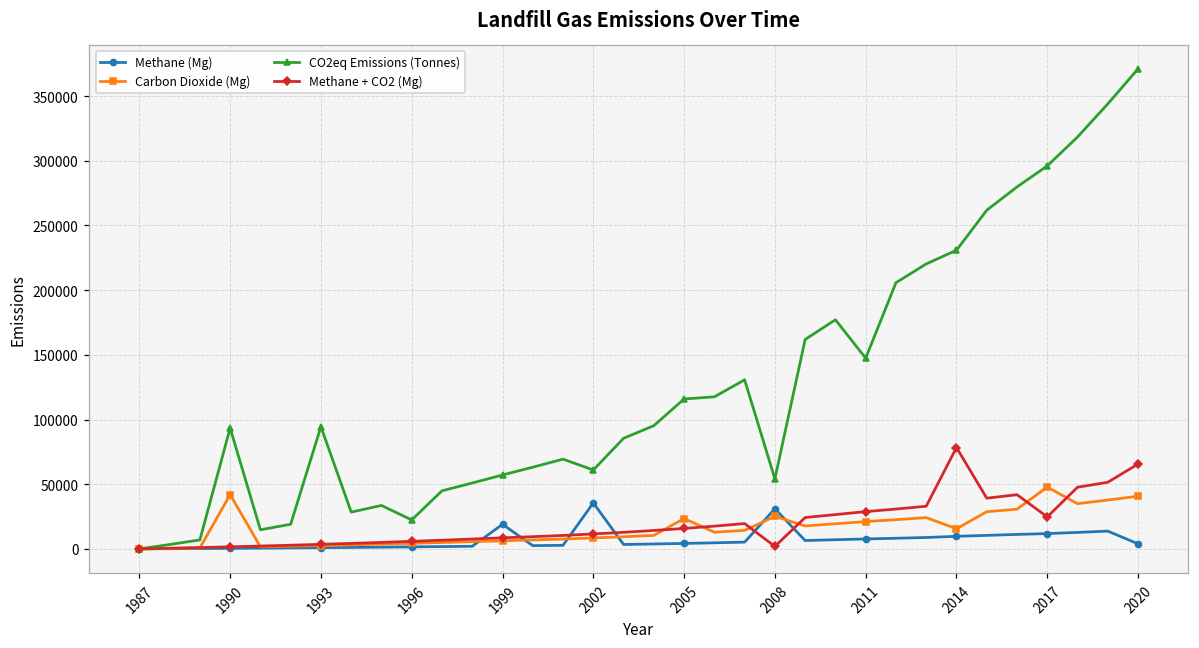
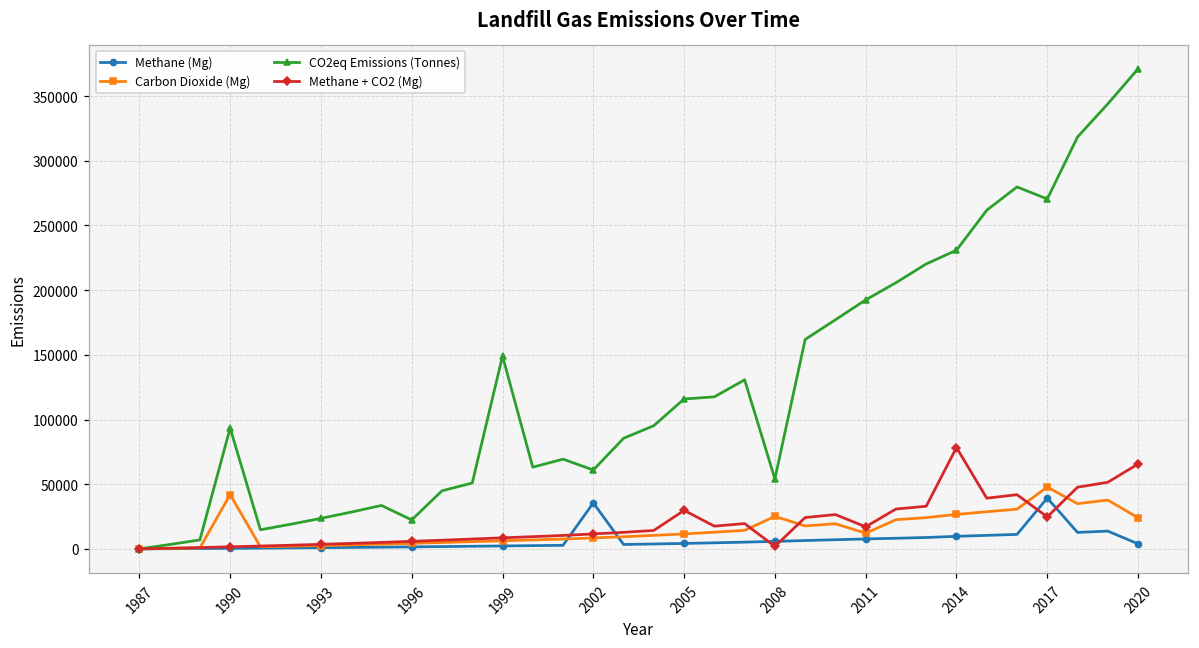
CO2eq Emissions (Tonnes), 1993: 95000 -> 24000
Methane (Mg), 1999: 19000 -> 2000
CO2eq Emissions (Tonnes), 1999: 57000 -> 149000
Carbon Dioxide (Mg), 2005: 23000 -> 12000
Methane + CO2 (Mg), 2005: 16000 -> 30000
Methane (Mg), 2008: 31000 -> 6000
Carbon Dioxide (Mg), 2011: 21000 -> 12000
CO2eq Emissions (Tonnes), 2011: 147000 -> 192000
Methane + CO2 (Mg), 2011: 29000 -> 17000
Carbon Dioxide (Mg), 2014: 16000 -> 27000
Methane (Mg), 2017: 12000 -> 39000
CO2eq Emissions (Tonnes), 2017: 296000 -> 270000
Carbon Dioxide (Mg), 2020: 41000 -> 24000
